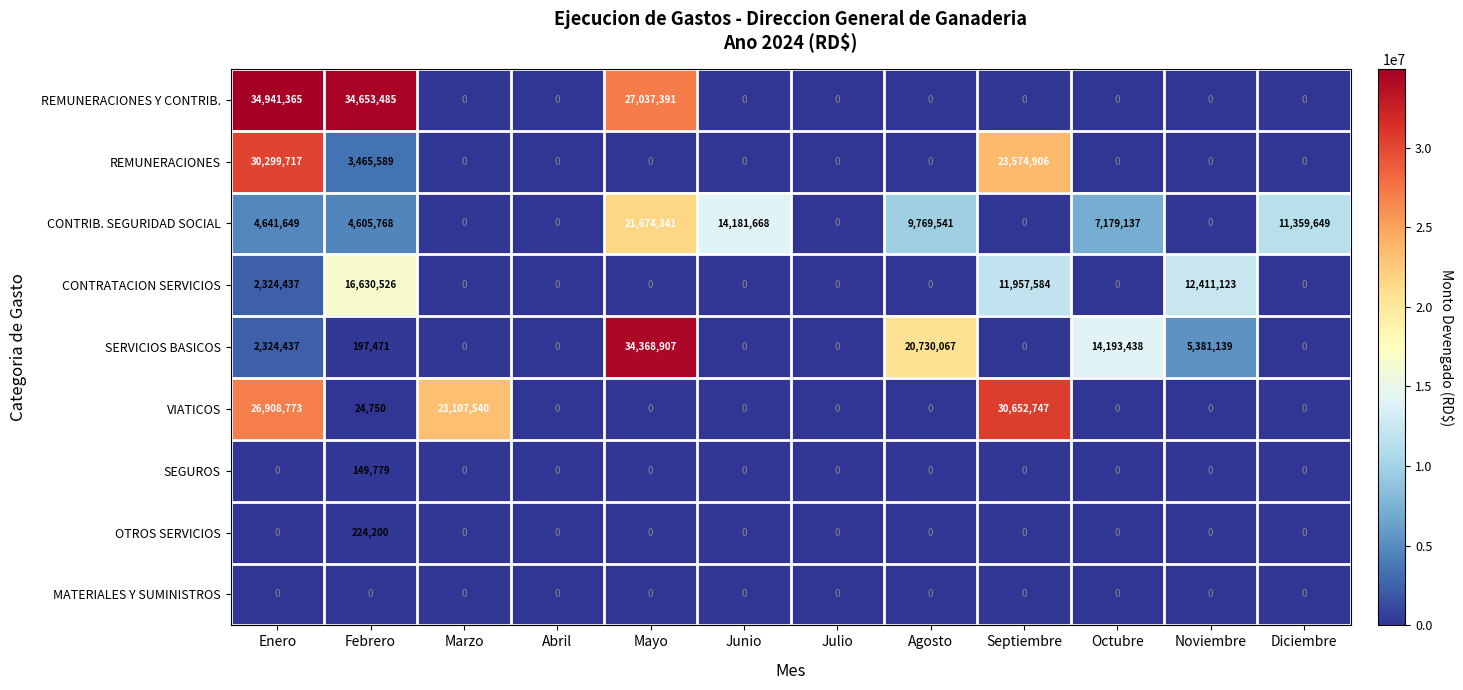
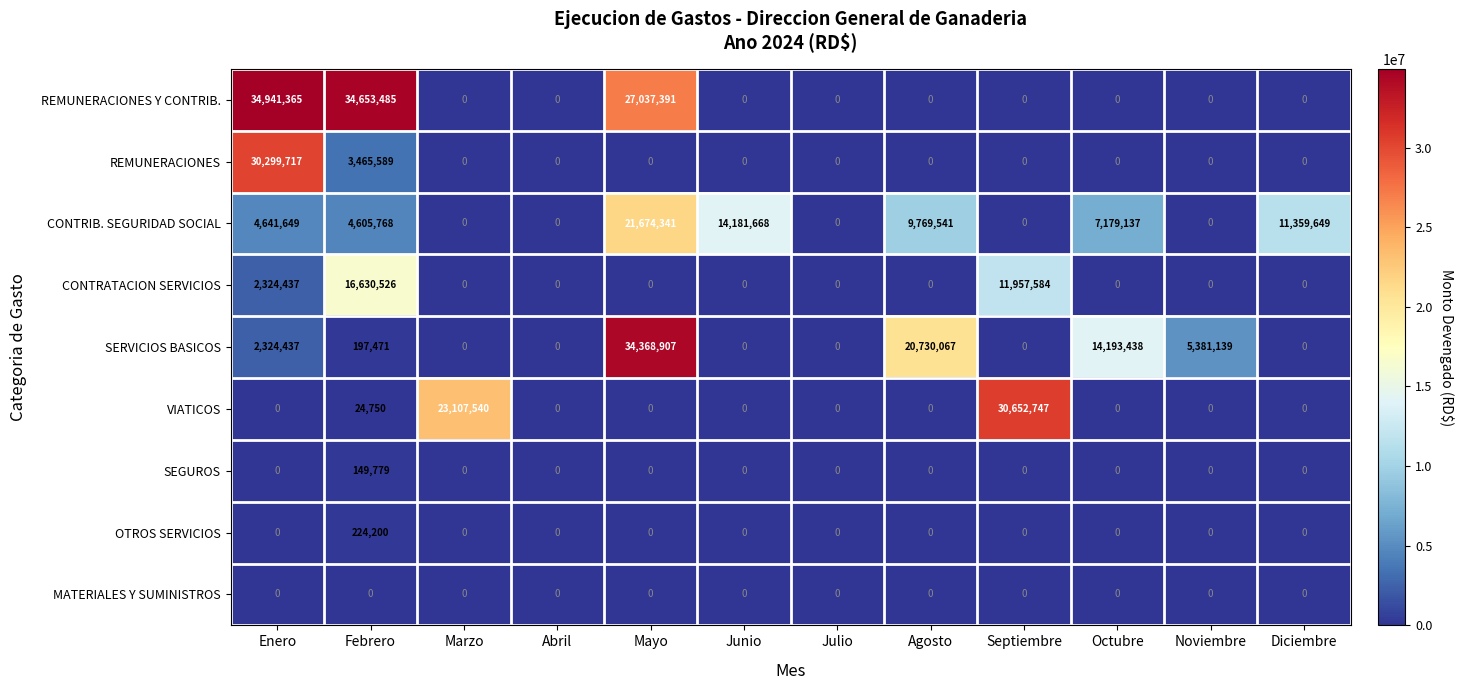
REMUNERACIONES, Septiembre: 23,574,906 -> 0
CONTRATACION SERVICIOS, Noviembre: 12,411,123 -> 0
VIATICOS, Enero: 26,908,773 -> 0
